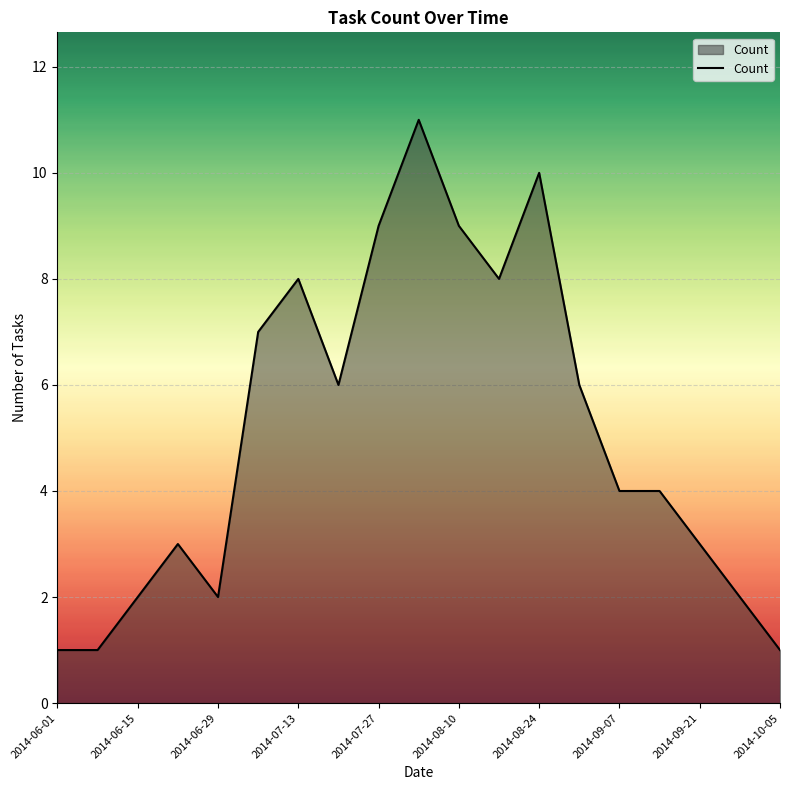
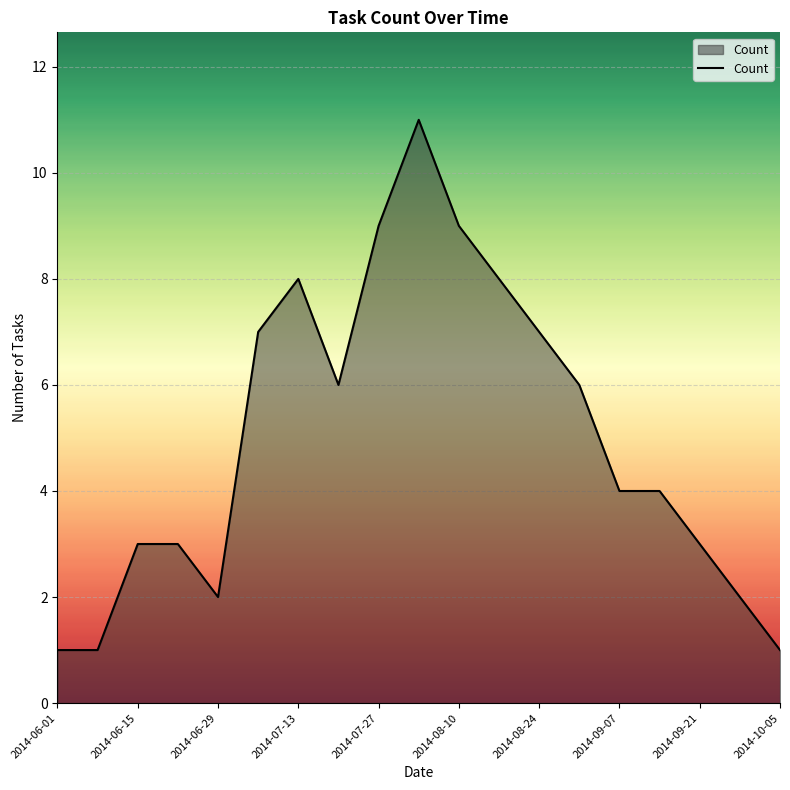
2014-06-15: 2 -> 3
2014-08-24: 10 -> 7
